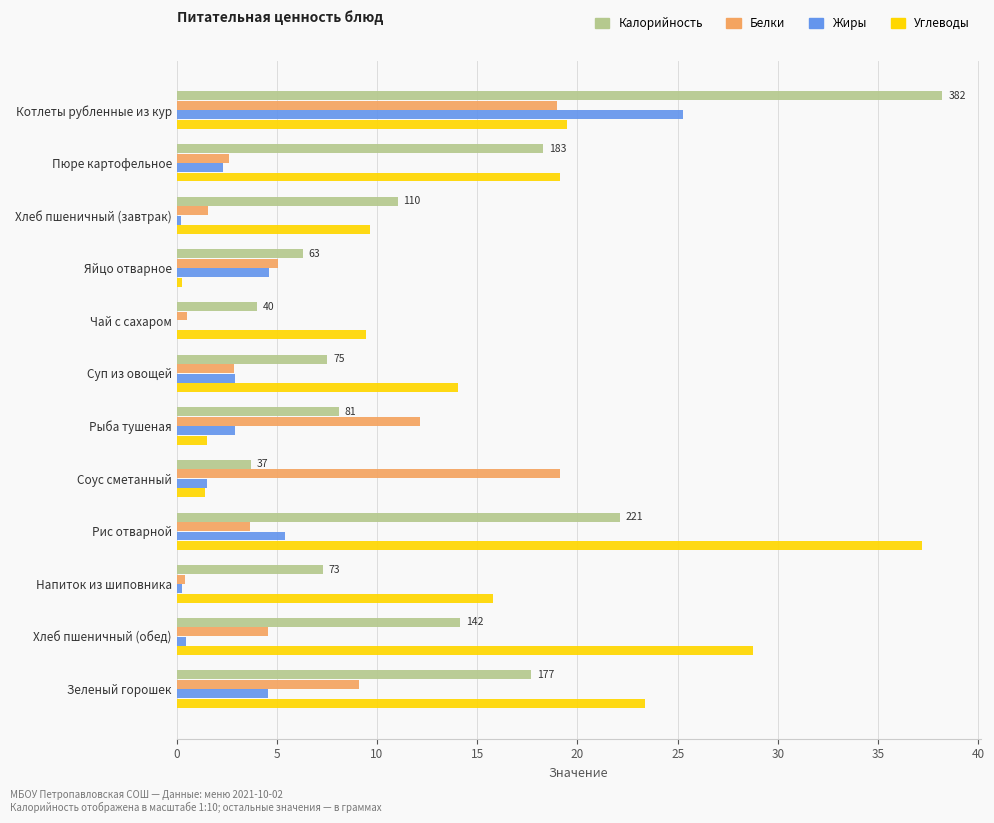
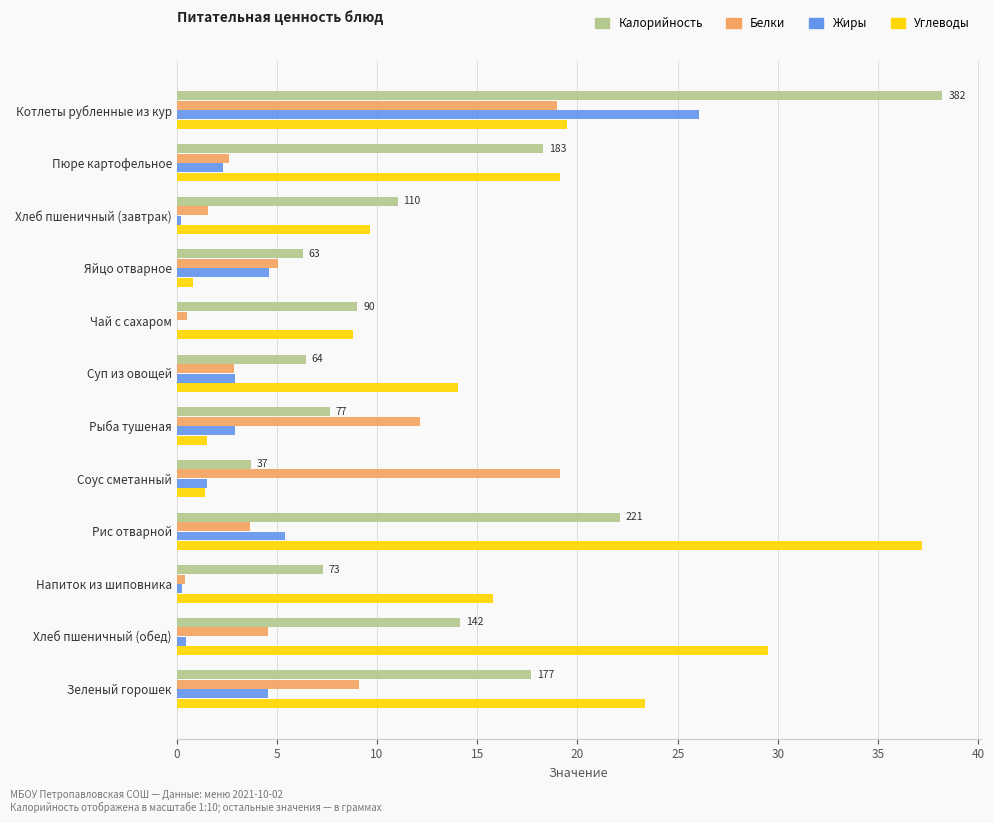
Жиры, Котлеты рубленные из кур: 25.3 -> 26.1
Углеводы, Яйцо отварное: 0.3 -> 0.8
Калорийность, Чай с сахаром: 40 -> 90
Углеводы, Чай с сахаром: 9.5 -> 8.8
Калорийность, Суп из овощей: 75 -> 64
Калорийность, Рыба тушеная: 81 -> 77
Углеводы, Хлеб пшеничный (обед): 28.8 -> 29.5
